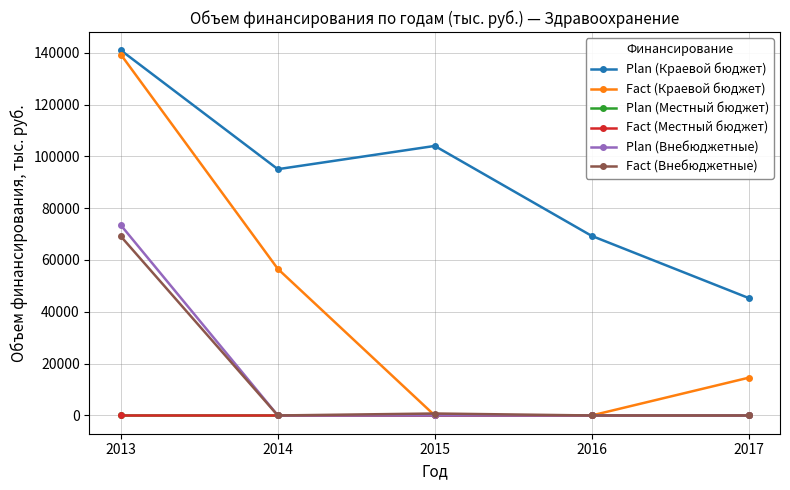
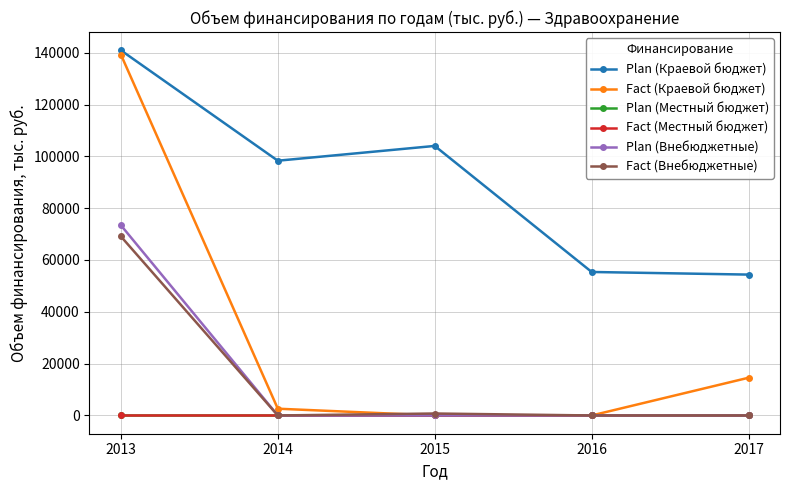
Plan (Краевой бюджет), 2014: 95000 -> 98000
Fact (Краевой бюджет), 2014: 57000 -> 3000
Plan (Краевой бюджет), 2016: 69000 -> 55000
Plan (Краевой бюджет), 2017: 45000 -> 54000
